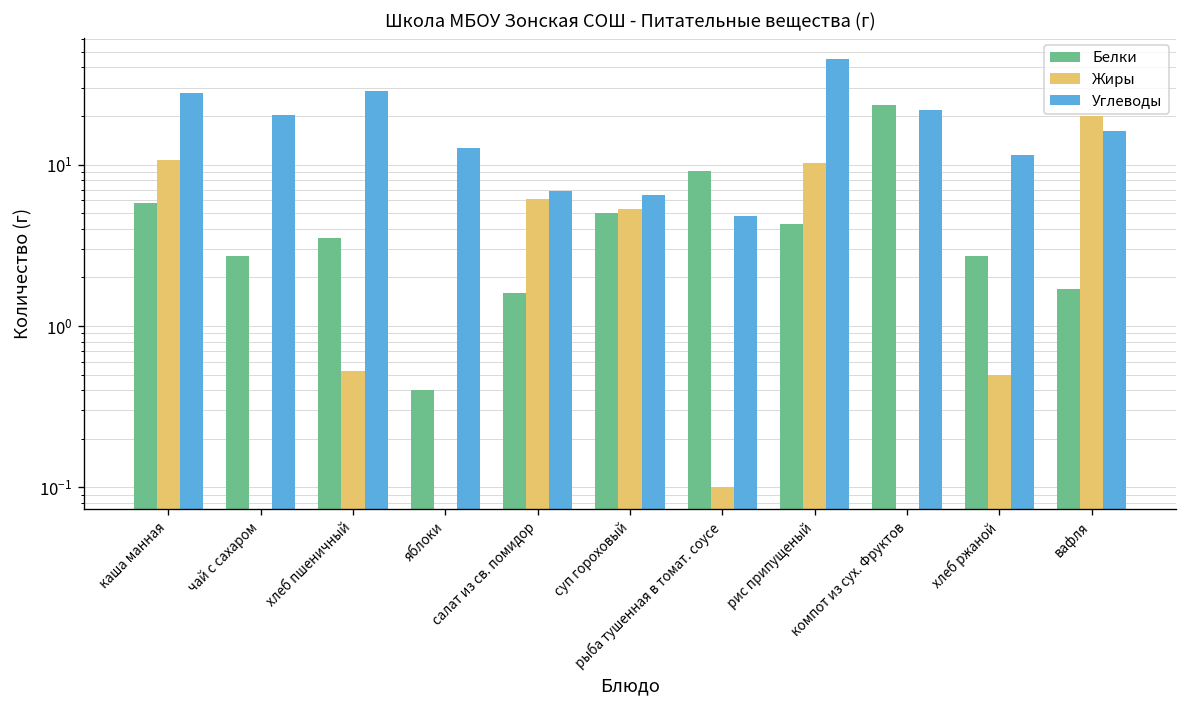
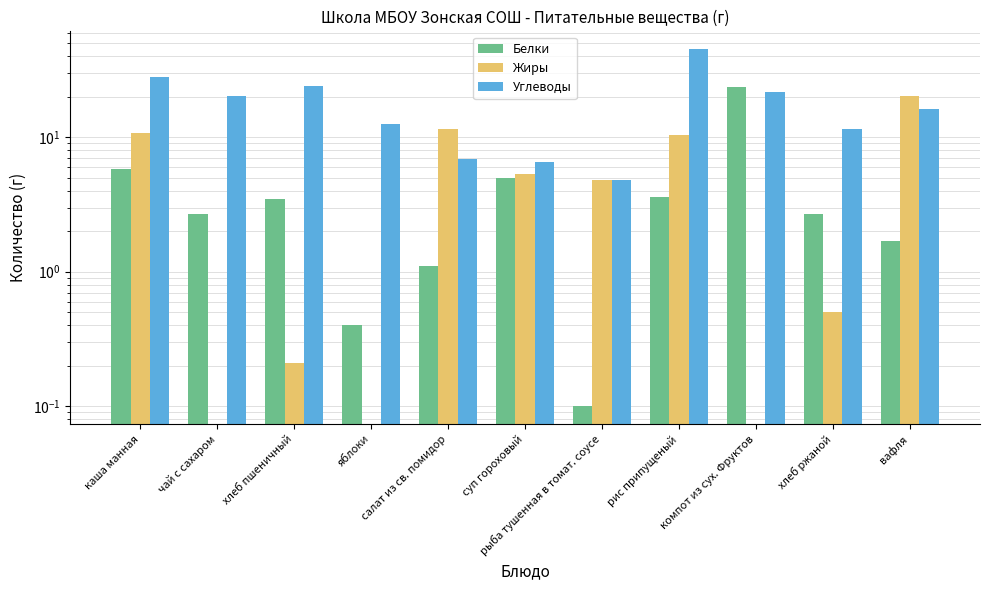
Жиры, хлеб пшеничный: 0.53 -> 0.21
Углеводы, хлеб пшеничный: 29 -> 24
Белки, салат из св. помидор: 1.6 -> 1.1
Жиры, салат из св. помидор: 6 -> 12
Белки, рыба тушенная в томат. соусе: 9 -> 0.1
Жиры, рыба тушенная в томат. соусе: 0.1 -> 4.8
Белки, рис припущеный: 4.3 -> 3.6
